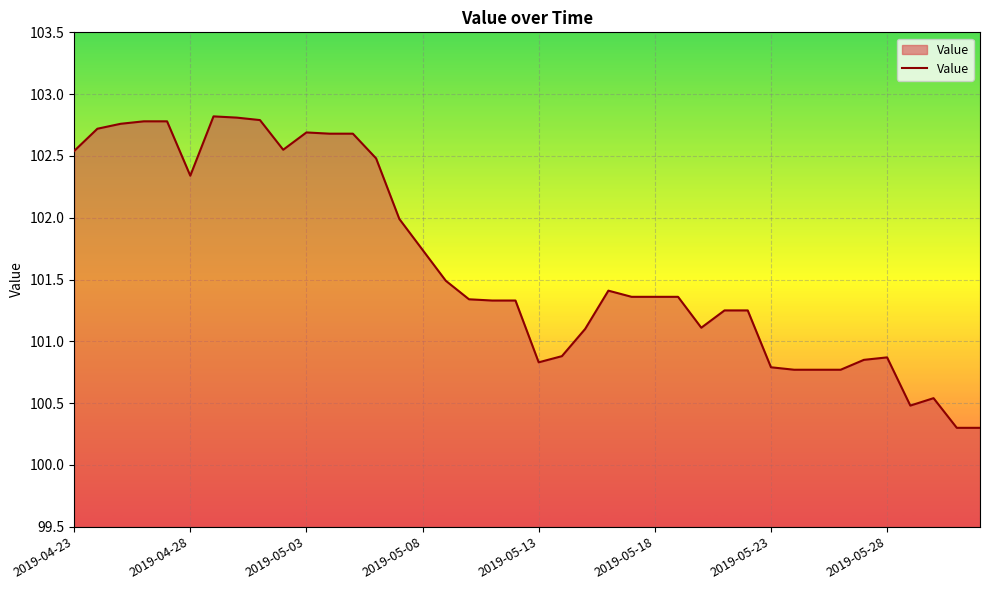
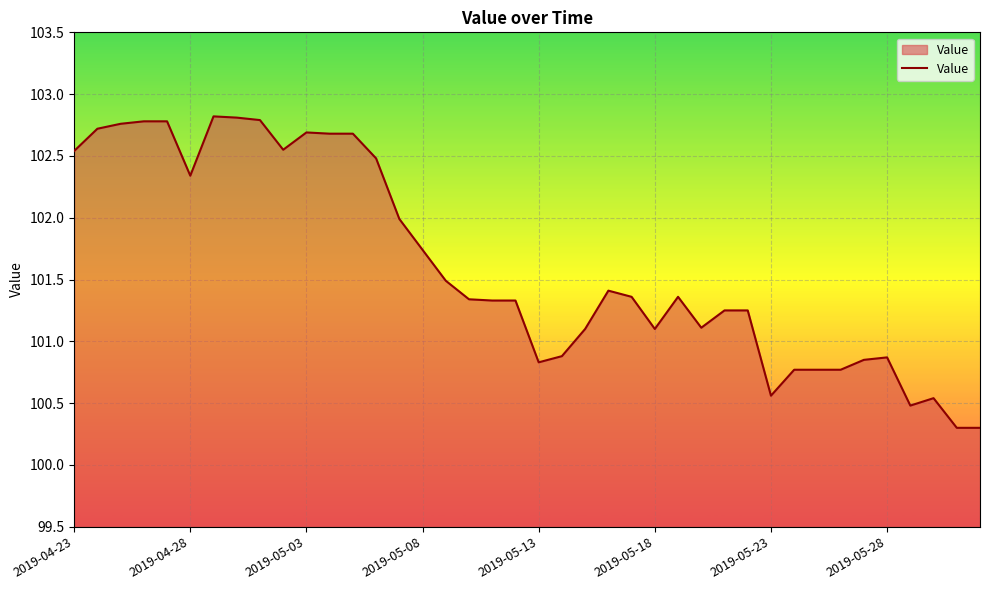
2019-05-18: 101.36 -> 101.10
2019-05-23: 100.79 -> 100.56
